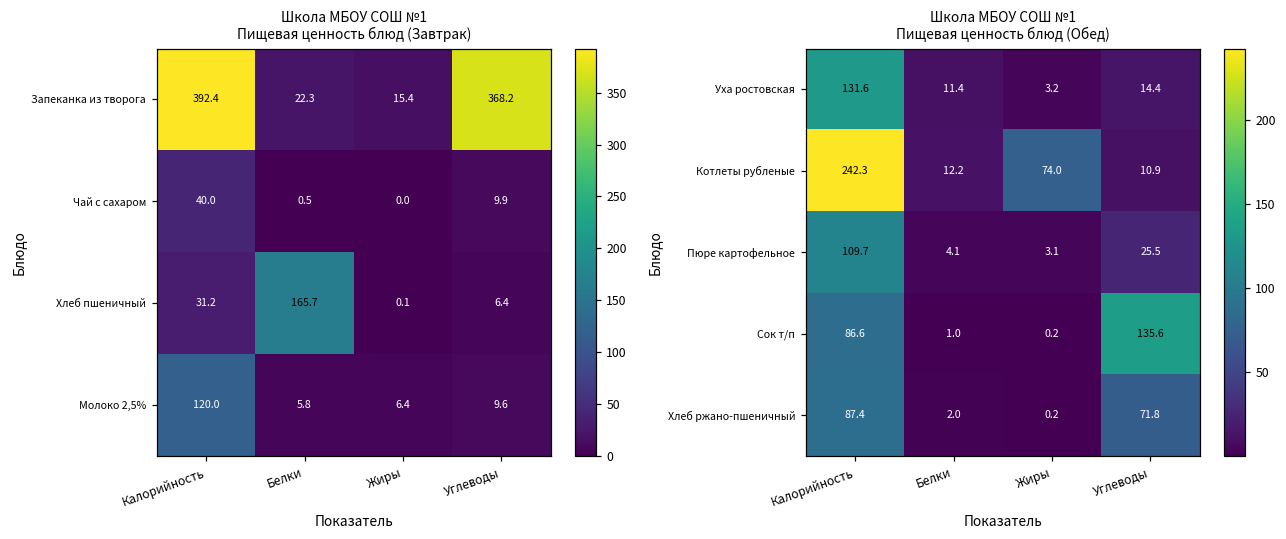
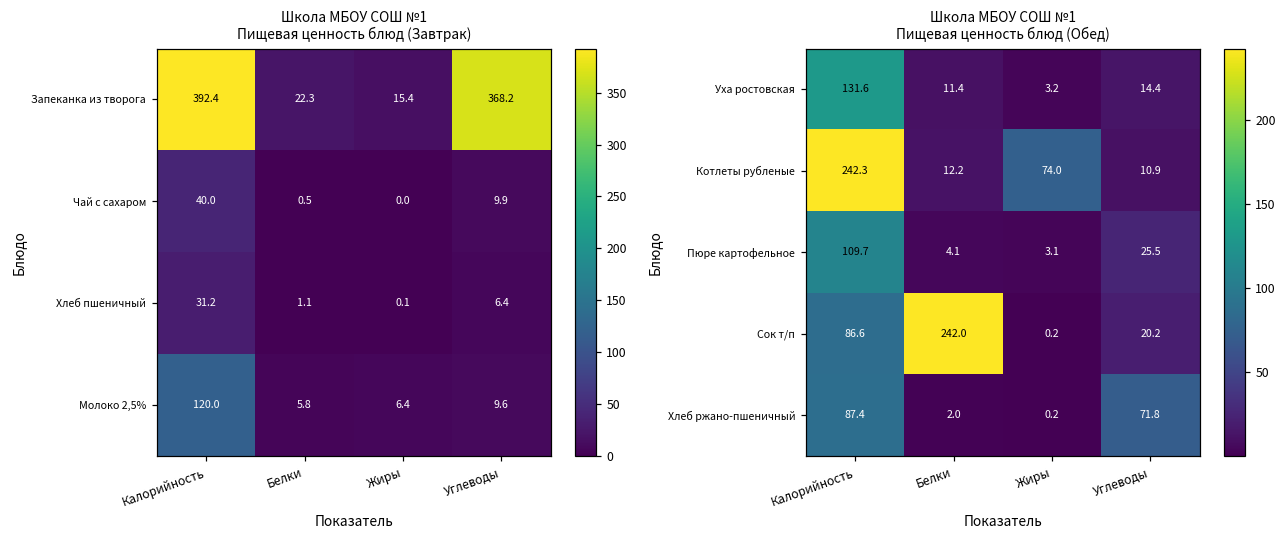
Школа МБОУ СОШ №1 Пищевая ценность блюд (Завтрак), Хлеб пшеничный, Белки: 165.7 -> 1.1
Школа МБОУ СОШ №1 Пищевая ценность блюд (Обед), Сок т/п, Белки: 1.0 -> 242.0
Школа МБОУ СОШ №1 Пищевая ценность блюд (Обед), Сок т/п, Углеводы: 135.6 -> 20.2
